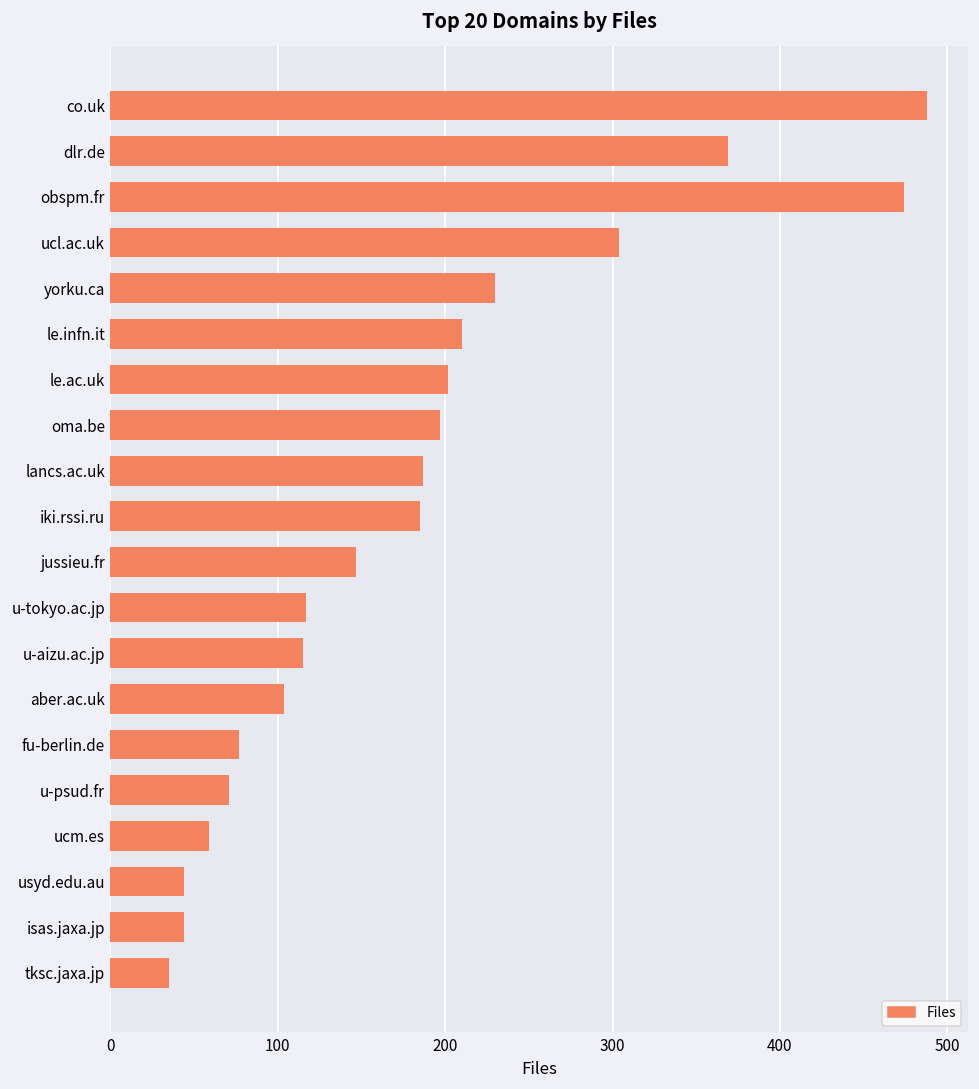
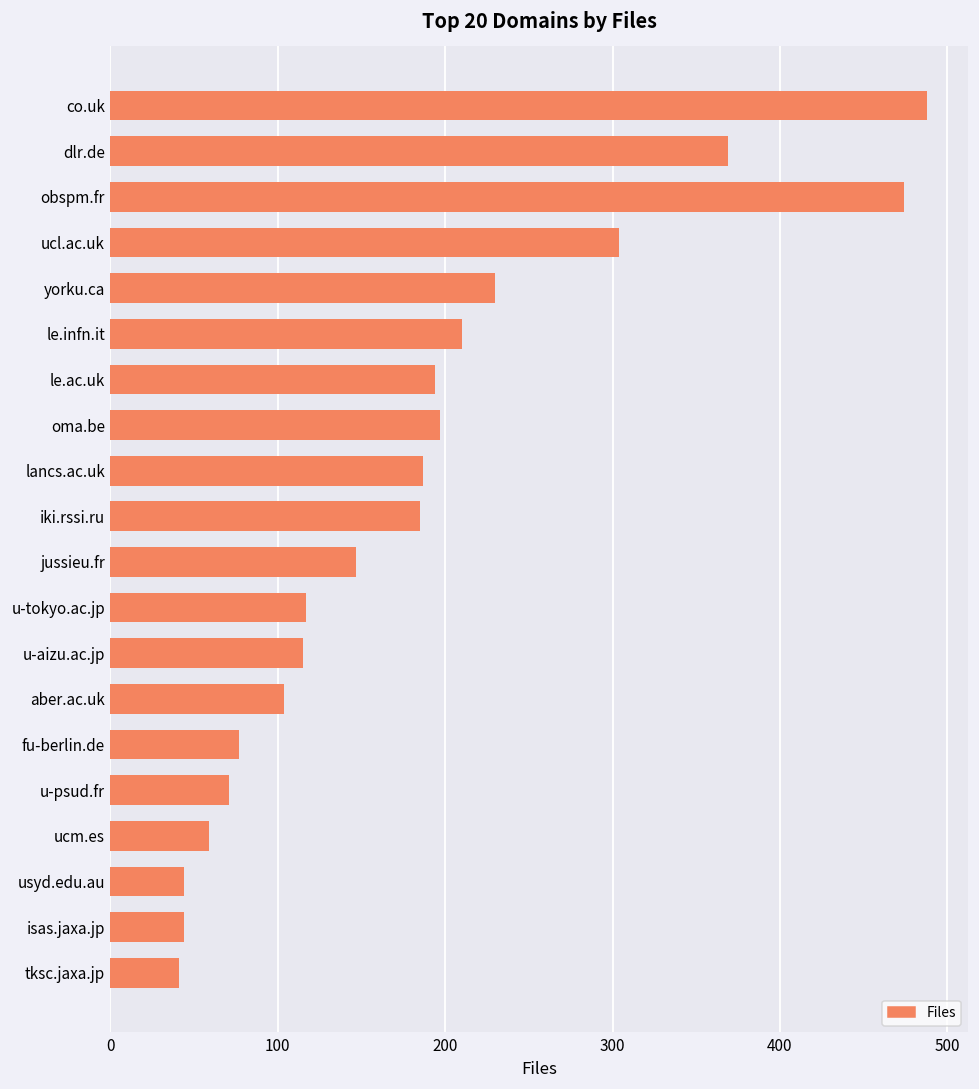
le.ac.uk: 202 -> 194
tksc.jaxa.jp: 35 -> 41
